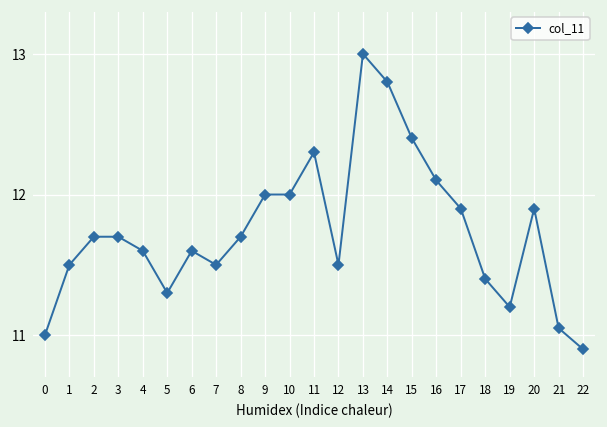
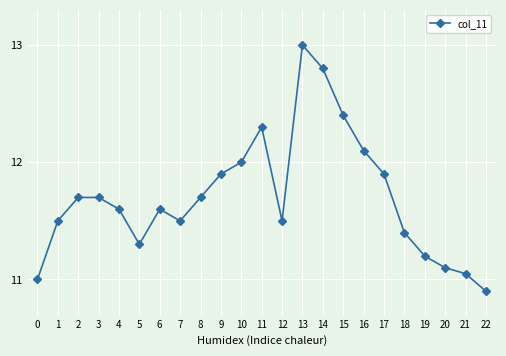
9: 12.0 -> 11.9
20: 11.9 -> 11.1
